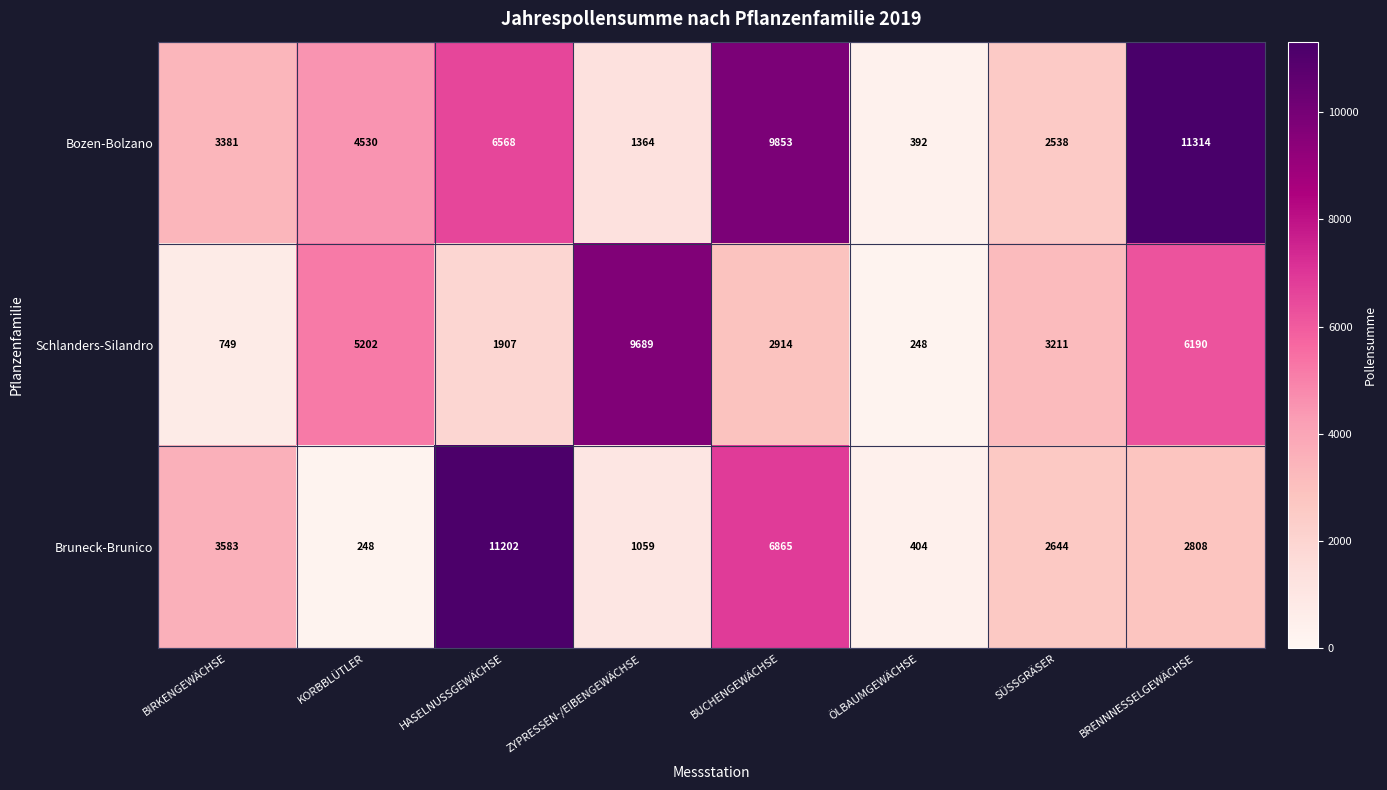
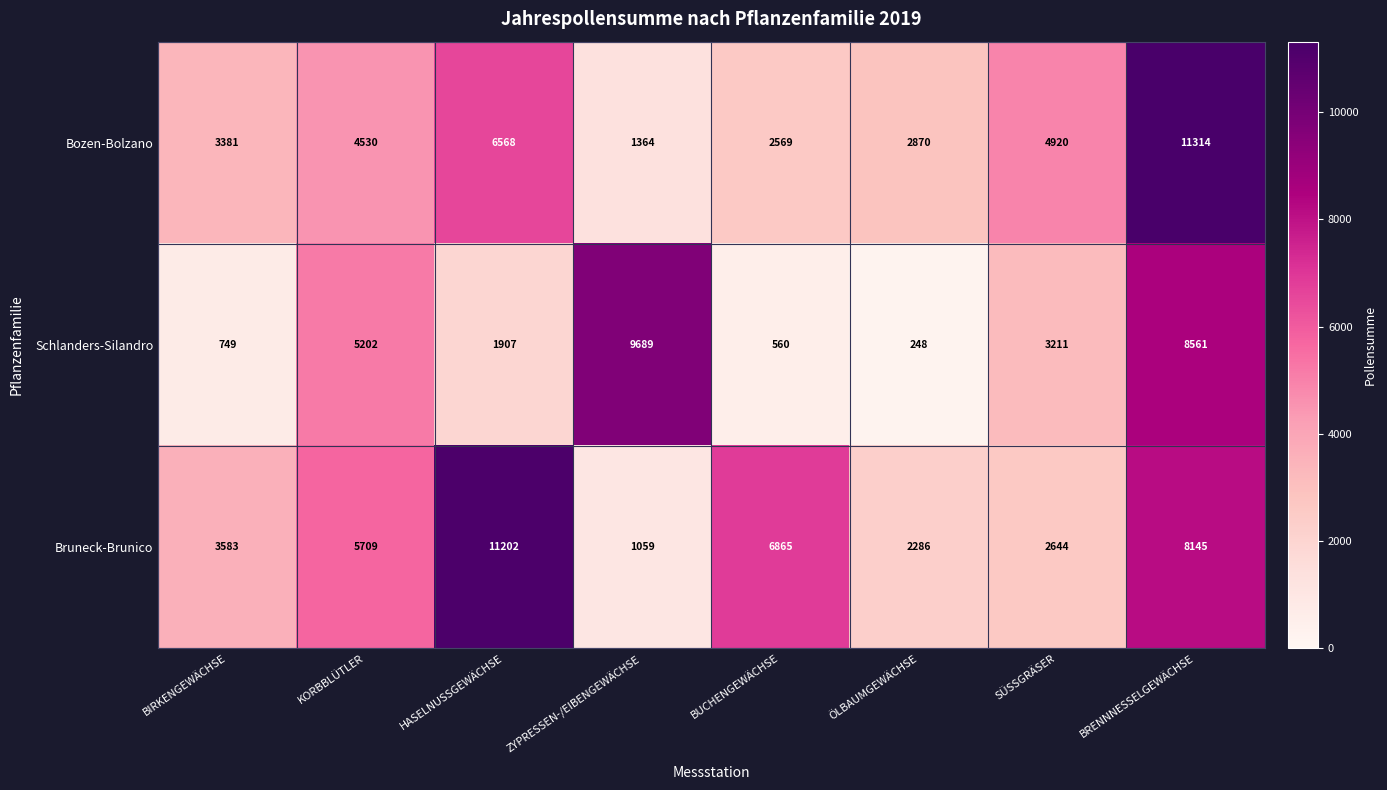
Bozen-Bolzano, BUCHENGEWÄCHSE: 9853 -> 2569
Bozen-Bolzano, ÖLBAUMGEWÄCHSE: 392 -> 2870
Bozen-Bolzano, SÜSSGRÄSER: 2538 -> 4920
Schlanders-Silandro, BUCHENGEWÄCHSE: 2914 -> 560
Schlanders-Silandro, BRENNNESSELGEWÄCHSE: 6190 -> 8561
Bruneck-Brunico, KORBBLÜTLER: 248 -> 5709
Bruneck-Brunico, ÖLBAUMGEWÄCHSE: 404 -> 2286
Bruneck-Brunico, BRENNNESSELGEWÄCHSE: 2808 -> 8145
